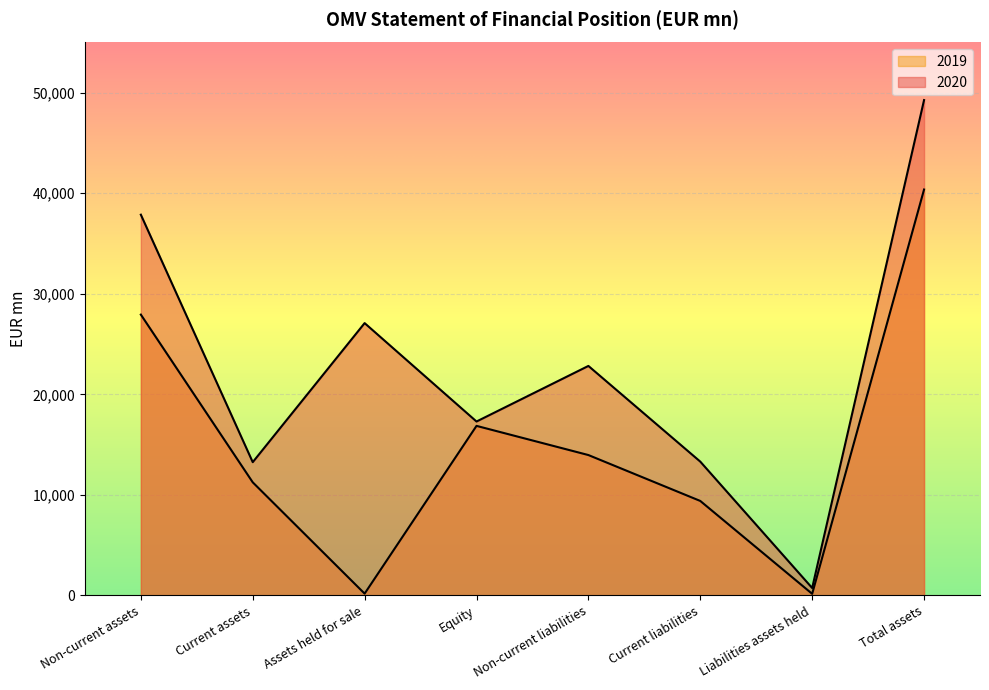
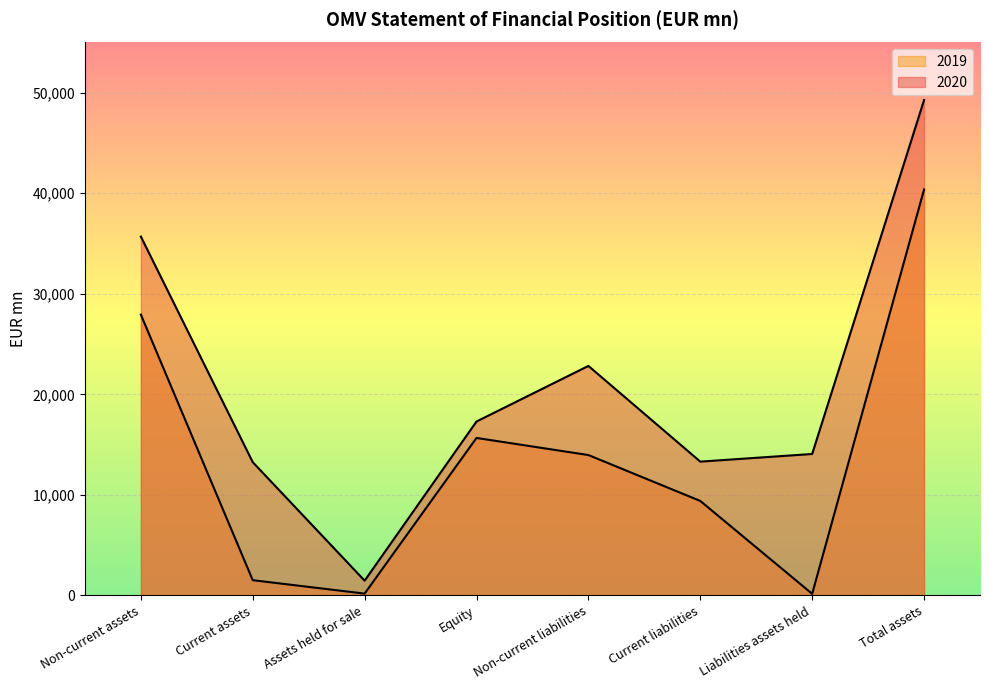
2020, Non-current assets: 37,900 -> 35,700
2019, Current assets: 11,200 -> 1,500
2020, Assets held for sale: 27,100 -> 1,500
2019, Equity: 16,900 -> 15,700
2020, Liabilities assets held: 700 -> 14,100
